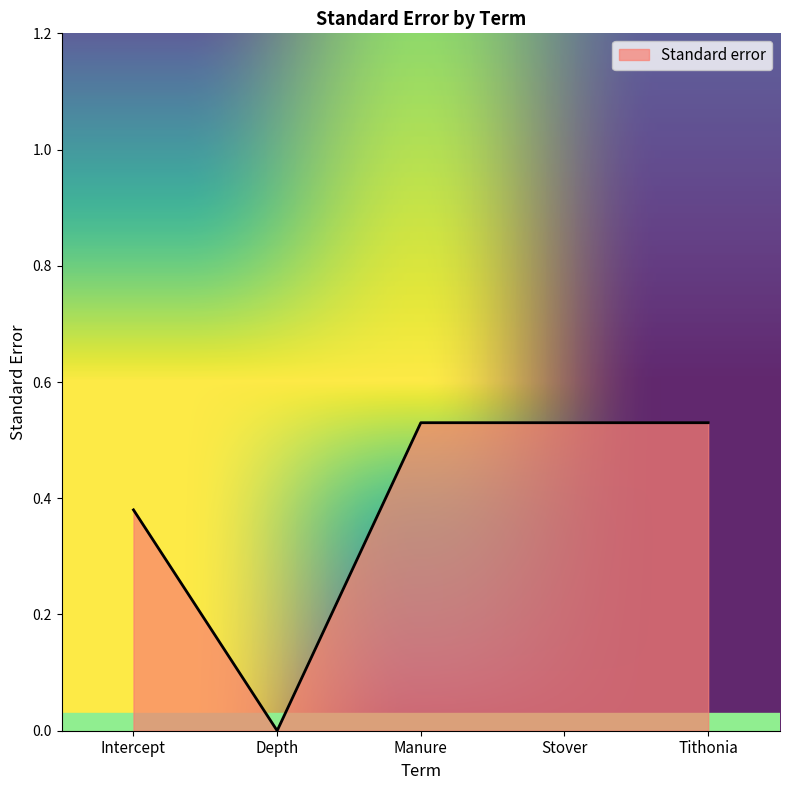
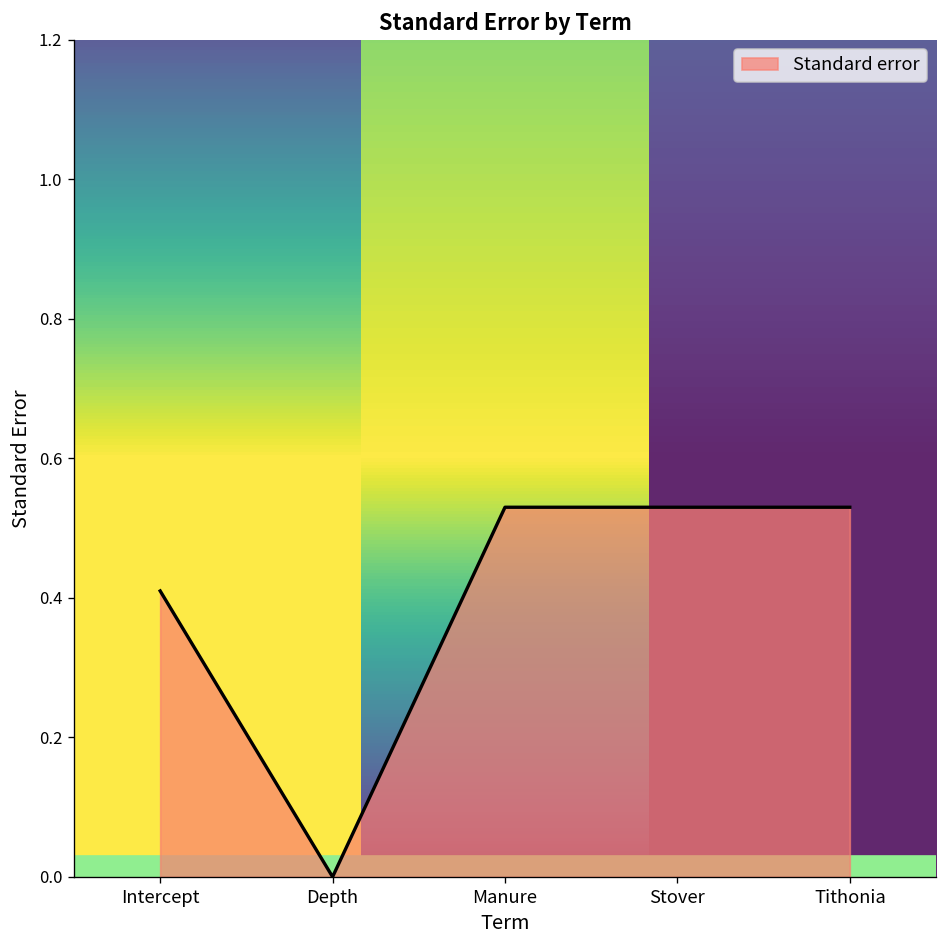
Intercept: 0.38 -> 0.41
